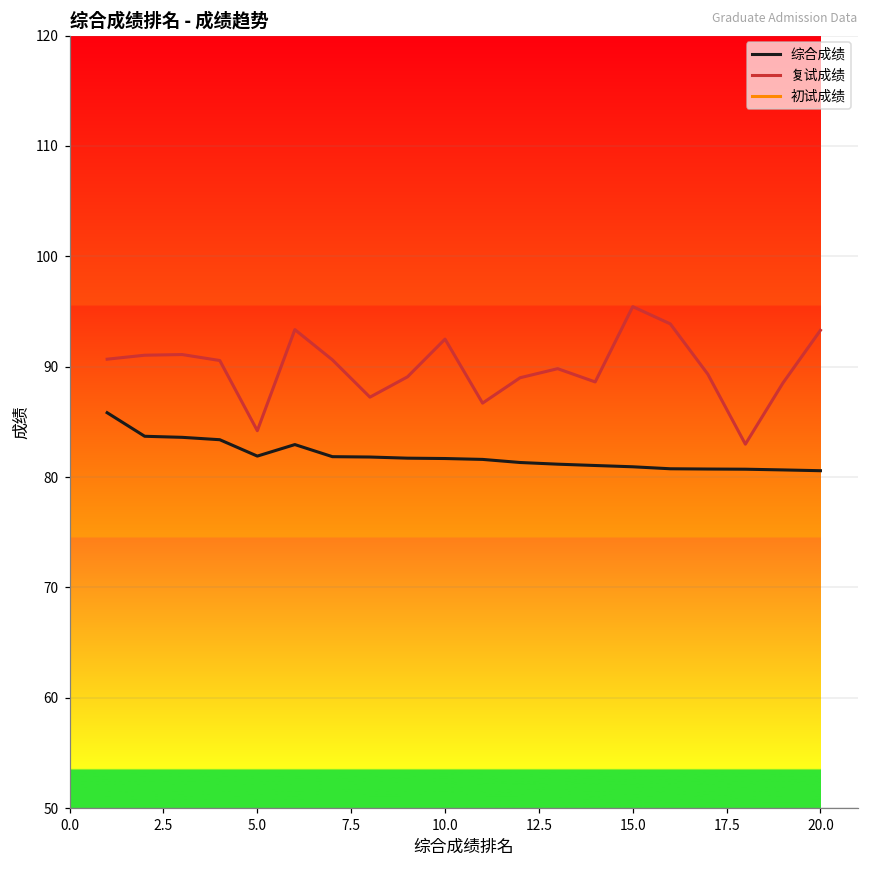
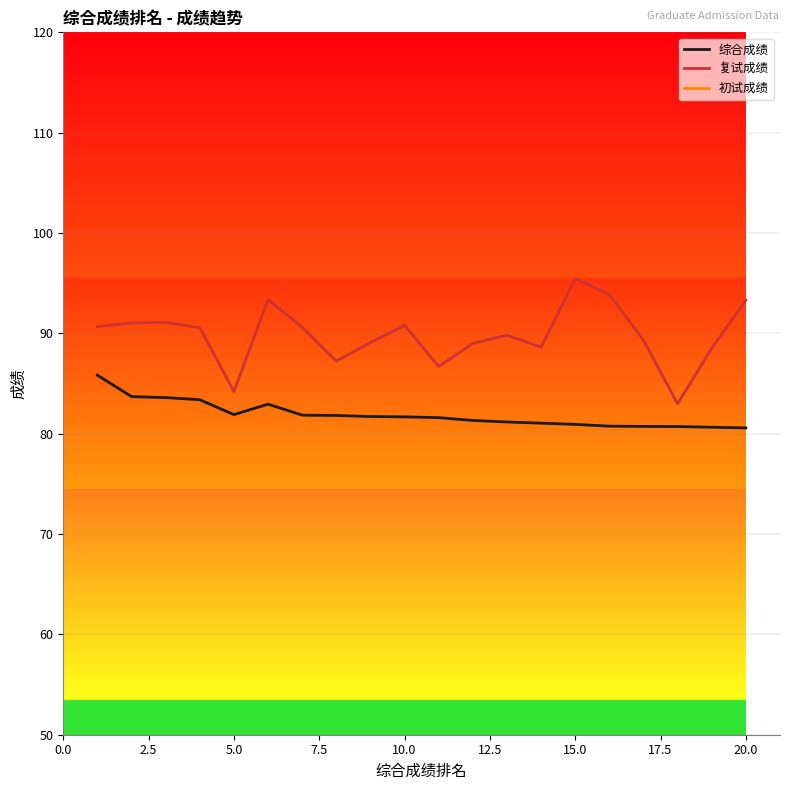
复试成绩, 10.0: 92.5 -> 90.8
